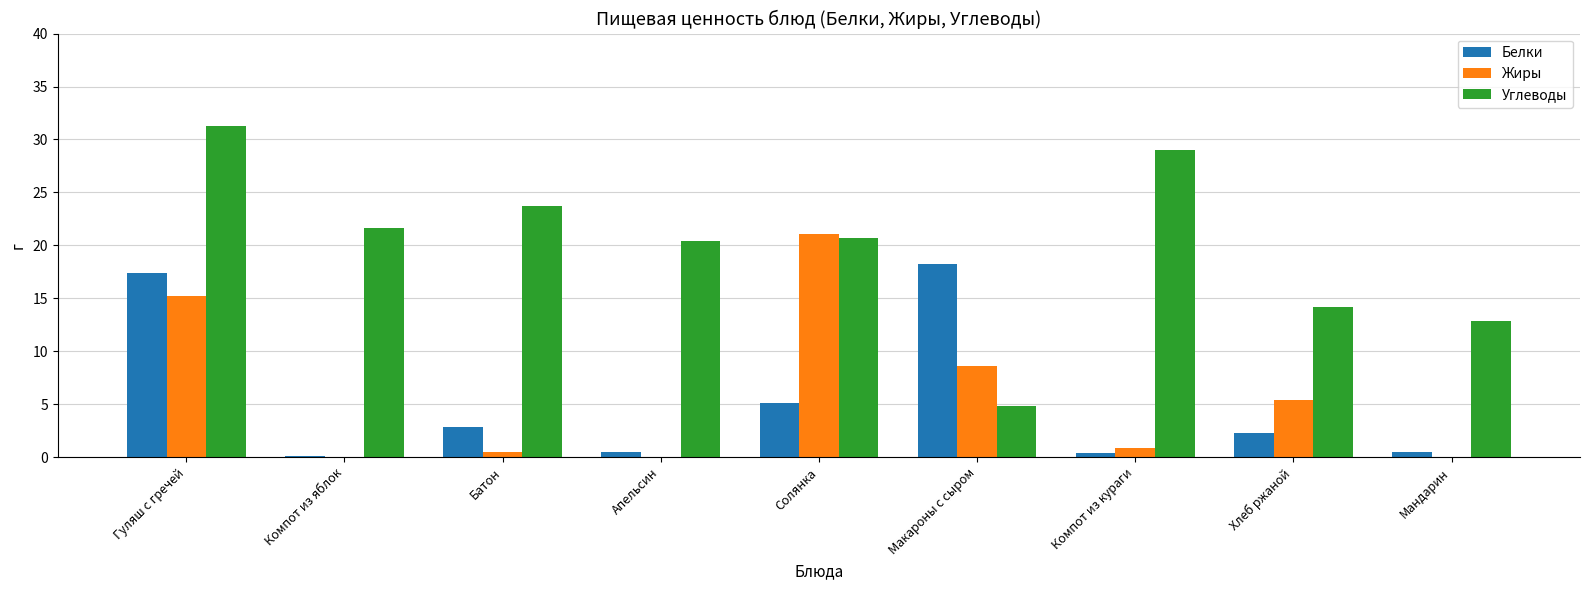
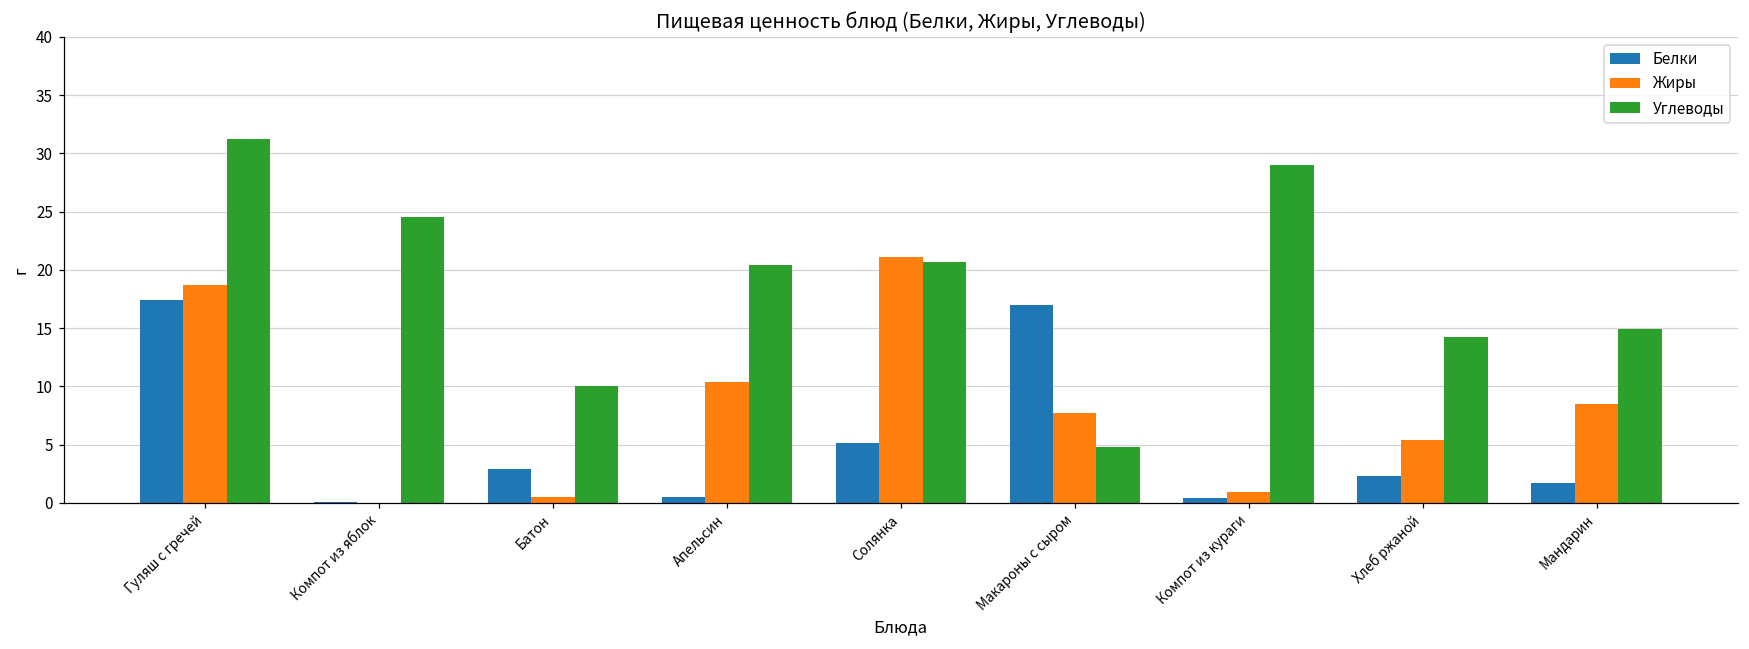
Жиры, Гуляш с гречей: 15.2 -> 18.7
Углеводы, Компот из яблок: 21.6 -> 24.5
Углеводы, Батон: 23.7 -> 10.0
Жиры, Апельсин: 0.0 -> 10.4
Белки, Макароны с сыром: 18.2 -> 17.0
Жиры, Макароны с сыром: 8.6 -> 7.7
Белки, Мандарин: 0.5 -> 1.7
Жиры, Мандарин: 0.0 -> 8.5
Углеводы, Мандарин: 12.9 -> 14.9
